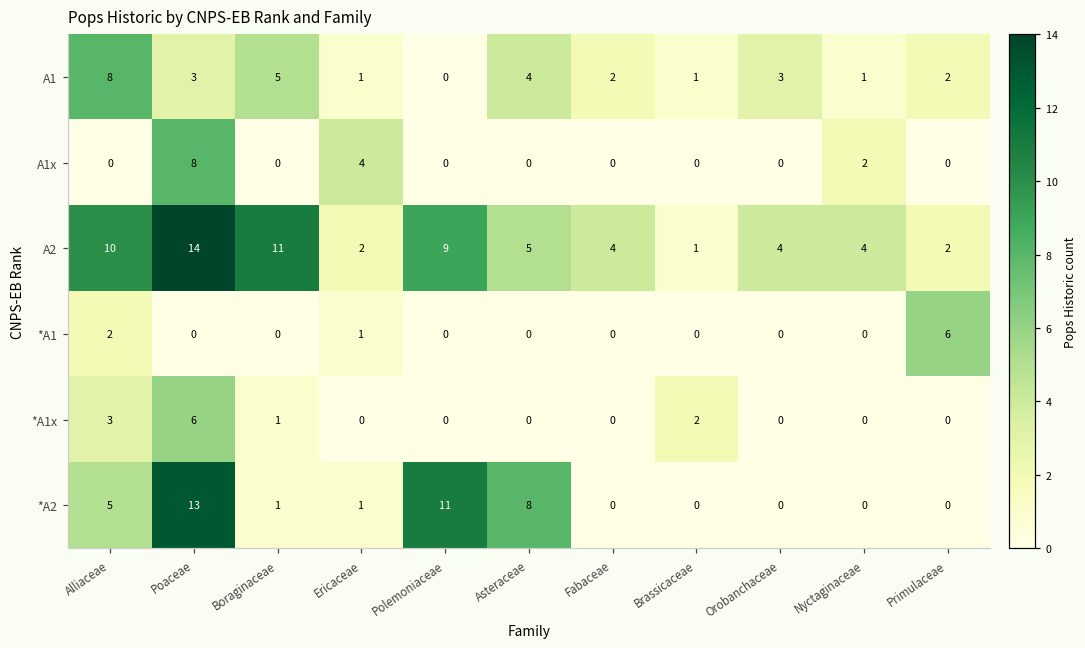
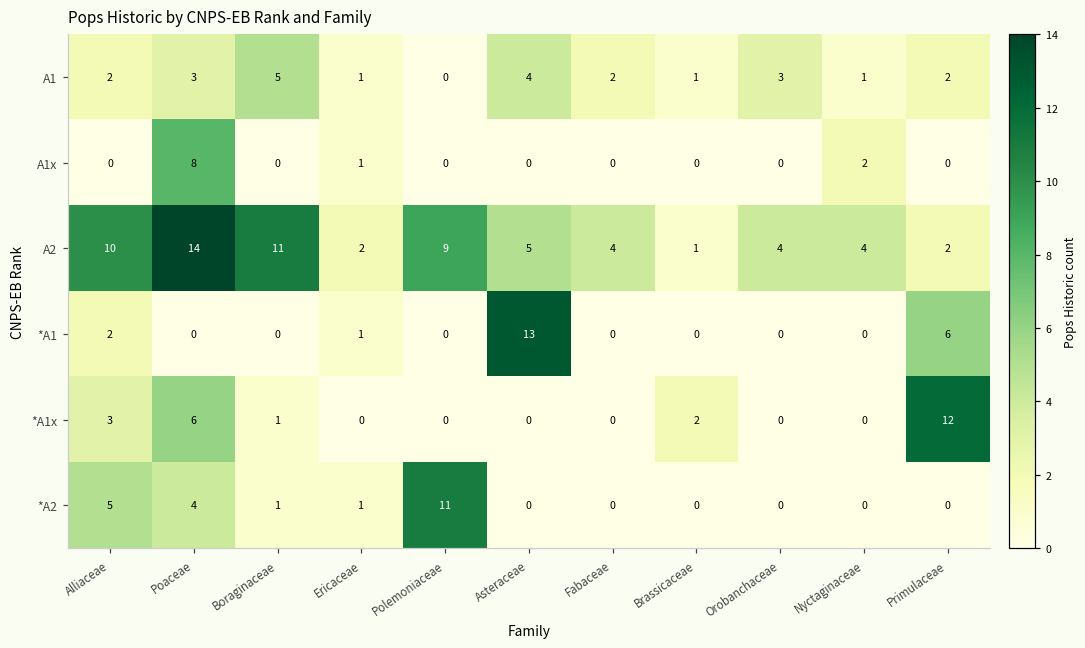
A1, Alliaceae: 8 -> 2
A1x, Ericaceae: 4 -> 1
*A1, Asteraceae: 0 -> 13
*A1x, Primulaceae: 0 -> 12
*A2, Poaceae: 13 -> 4
*A2, Asteraceae: 8 -> 0
